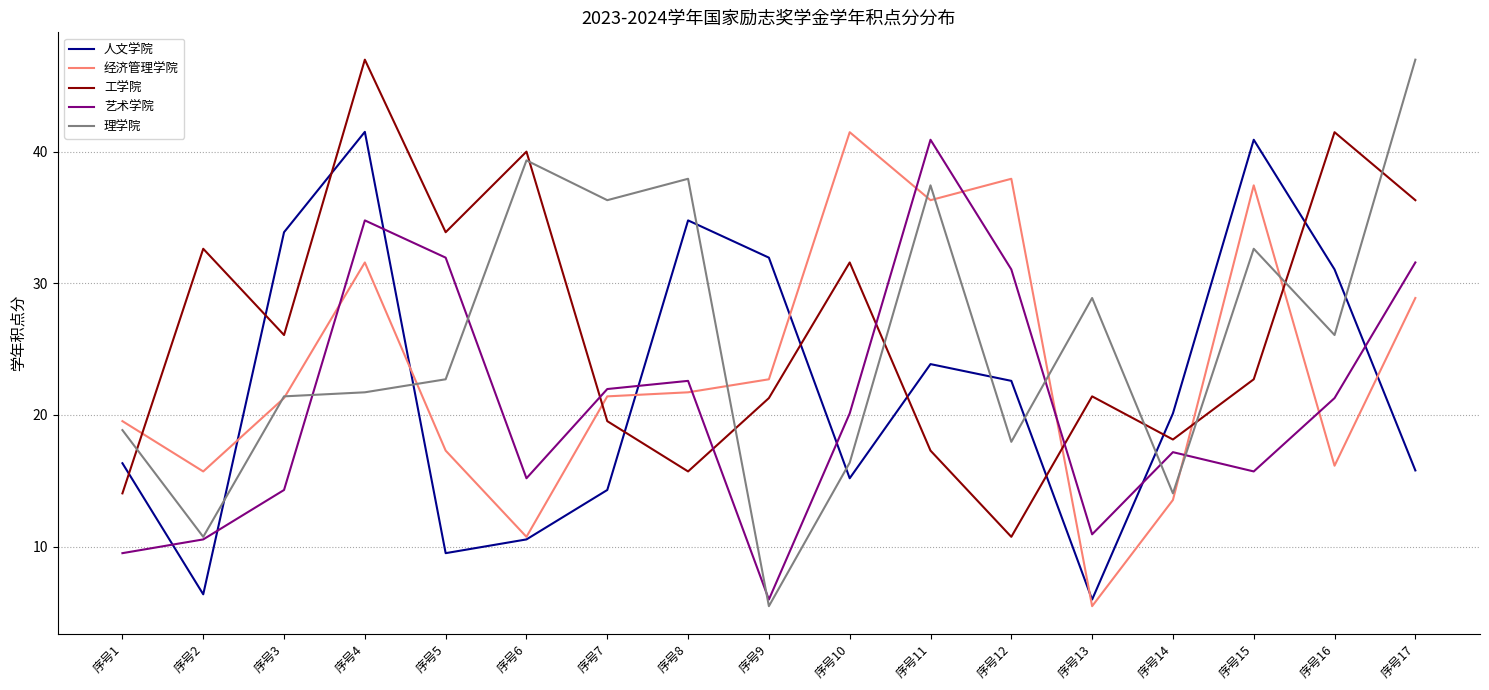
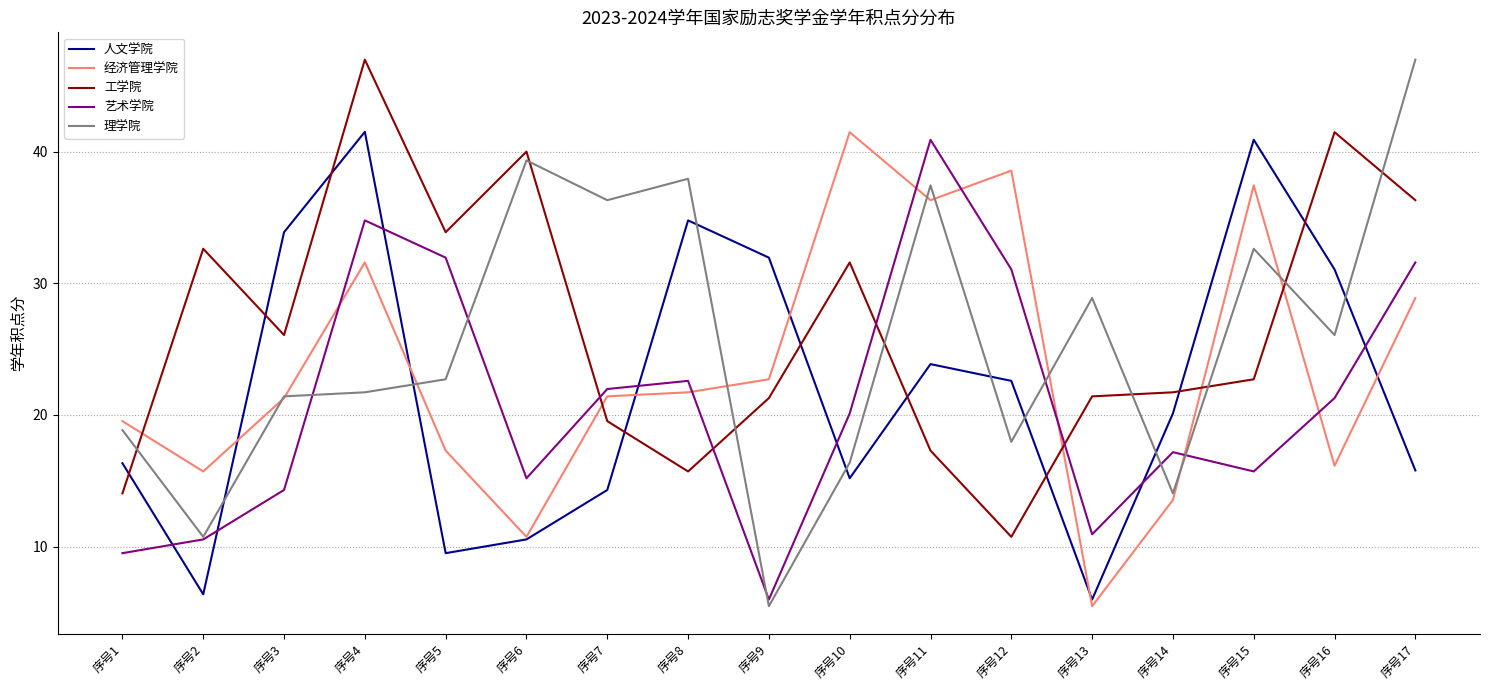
经济管理学院, 序号12: 37.9 -> 38.5
工学院, 序号14: 18.1 -> 21.7
